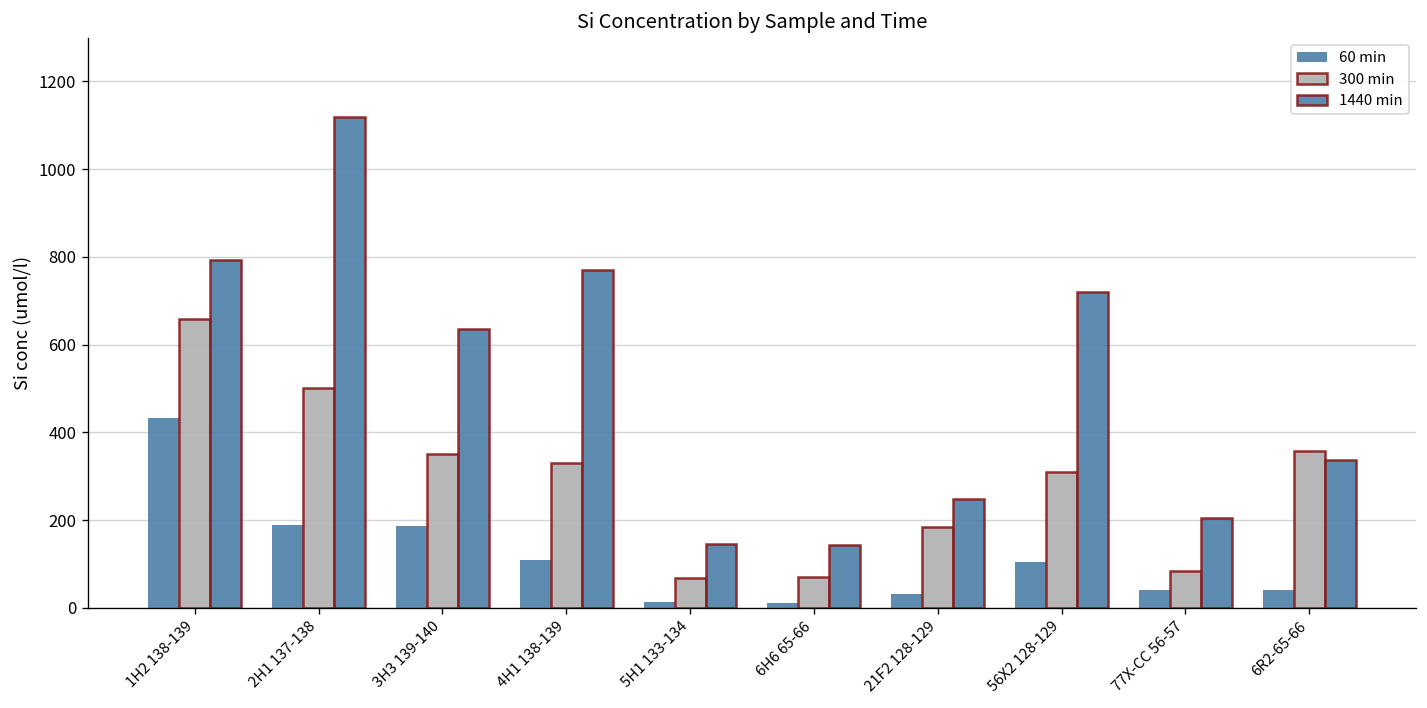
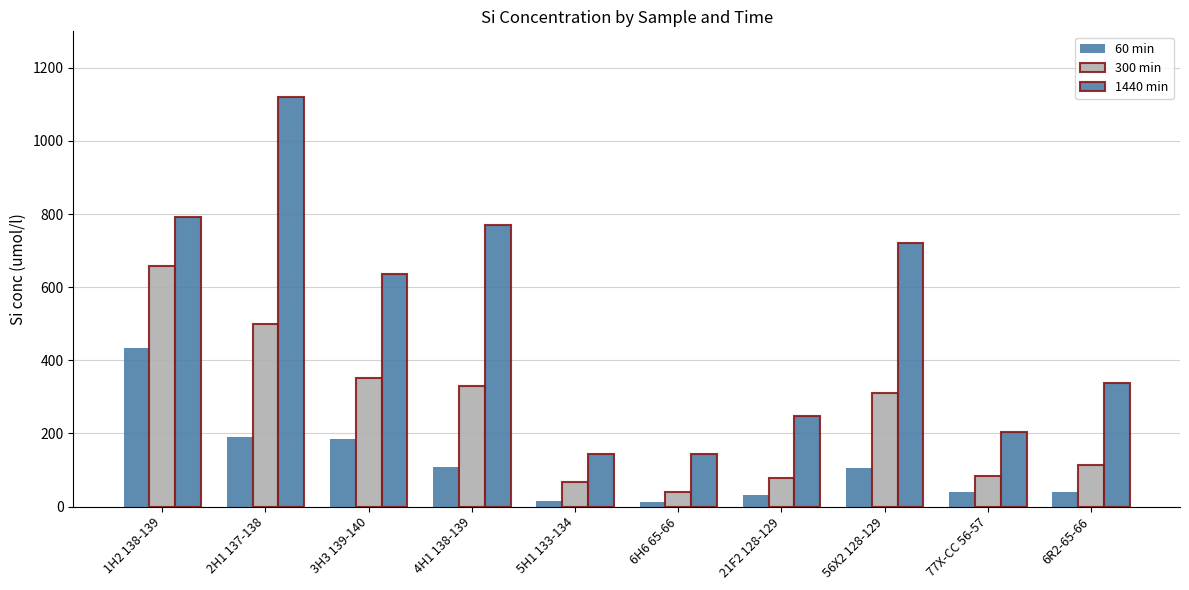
300 min, 6H6 65-66: 70 -> 40
300 min, 21F2 128-129: 180 -> 80
300 min, 6R2-65-66: 360 -> 110
